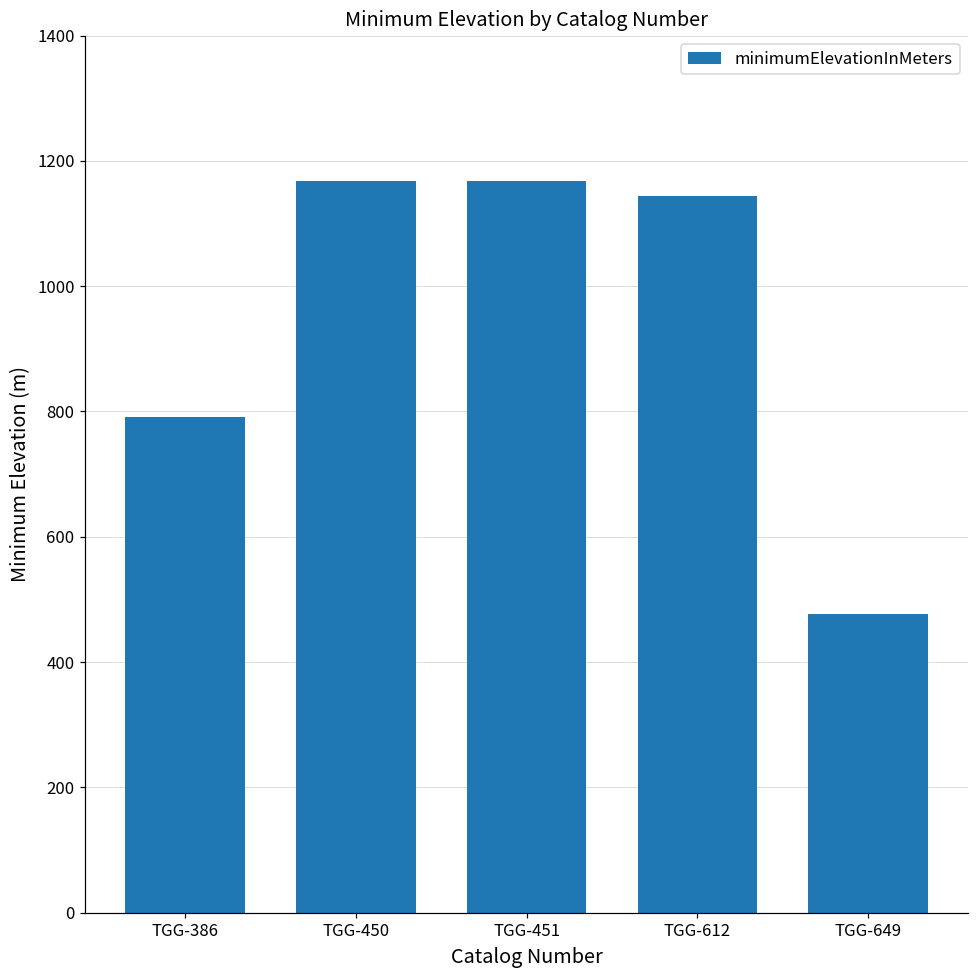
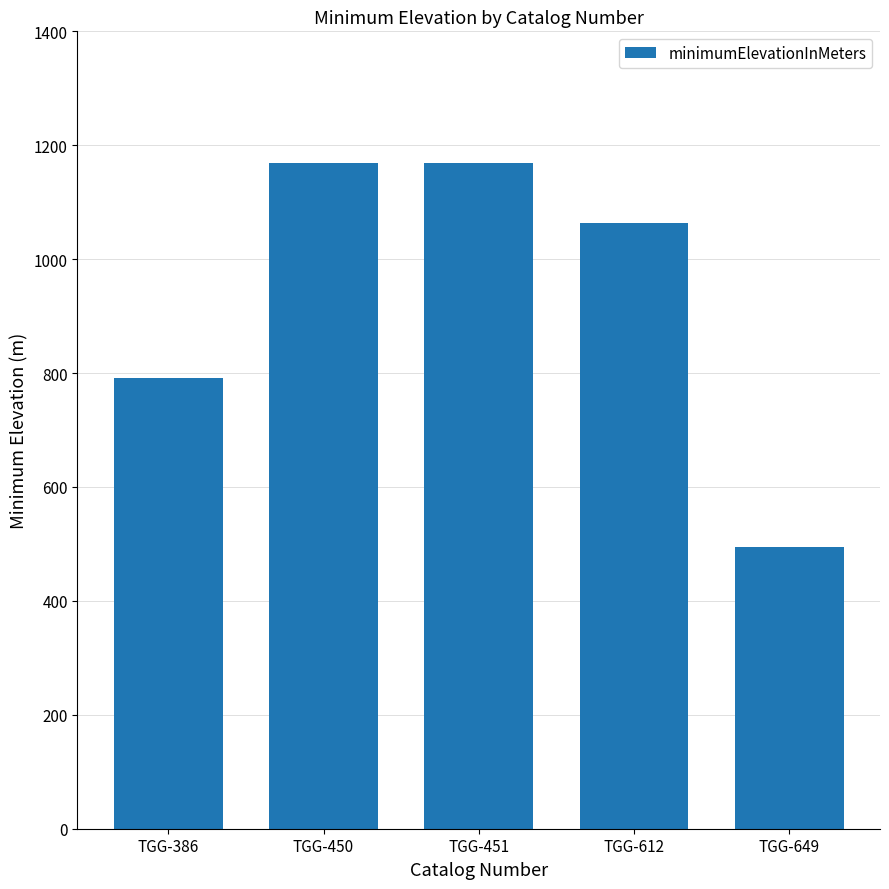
TGG-612: 1140 -> 1060
TGG-649: 480 -> 500
